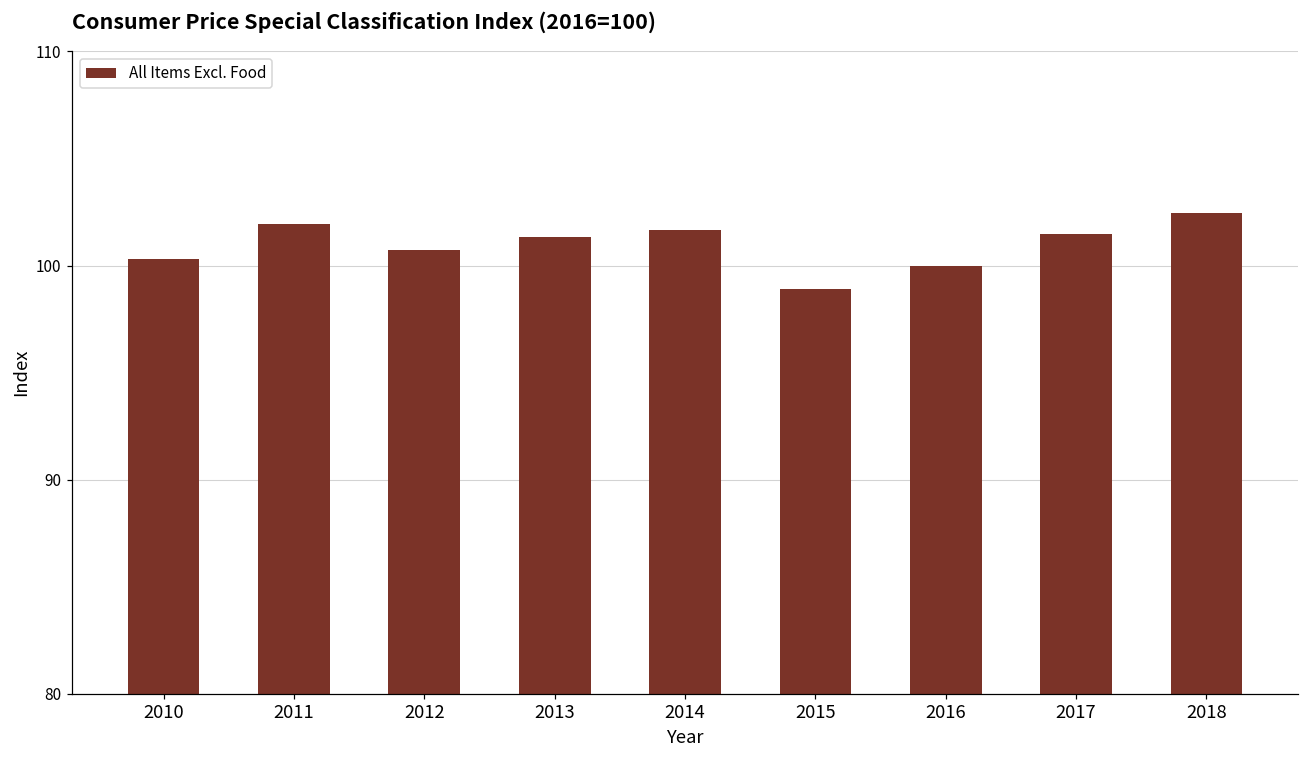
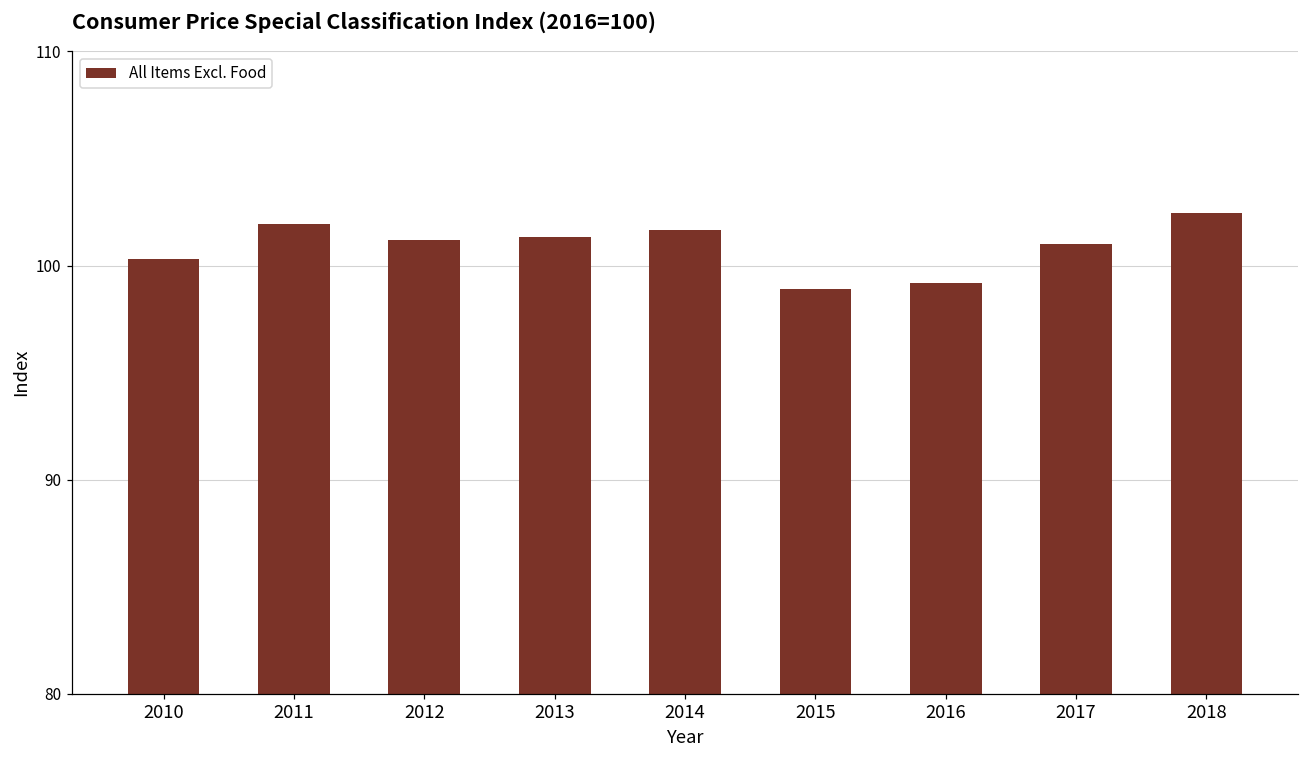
2012: 100.7 -> 101.2
2016: 100.0 -> 99.2
2017: 101.5 -> 101.0
